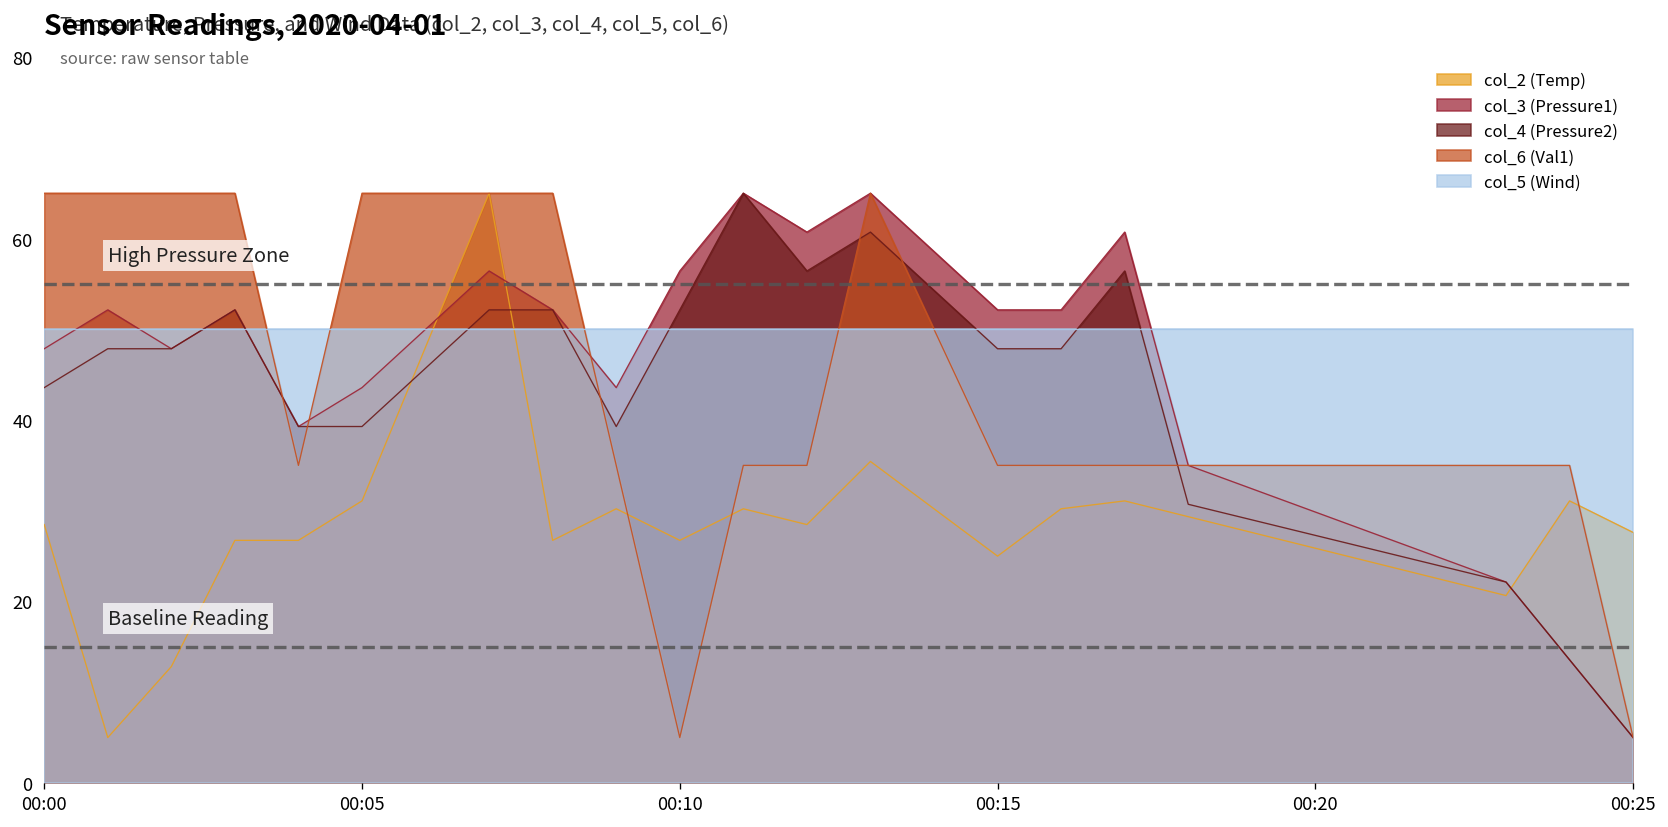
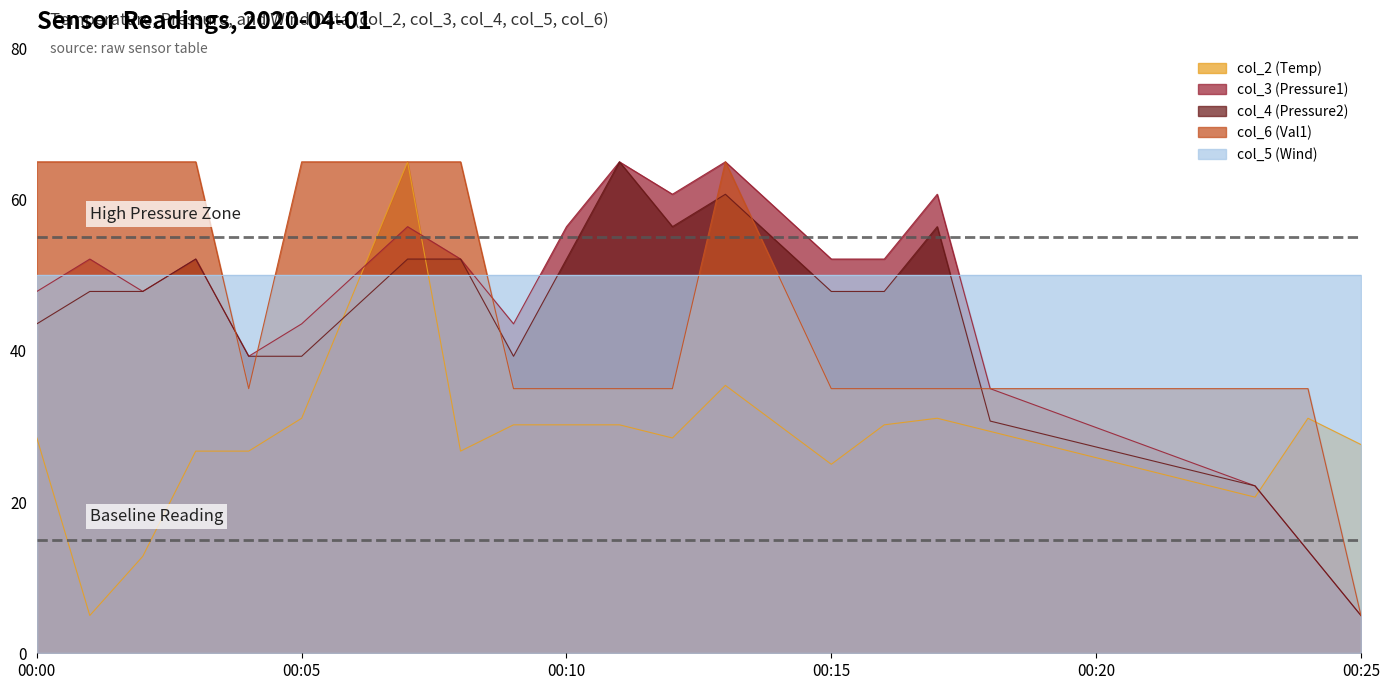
col_2 (Temp), 00:10: 27 -> 30
col_6 (Val1), 00:10: 5 -> 35
